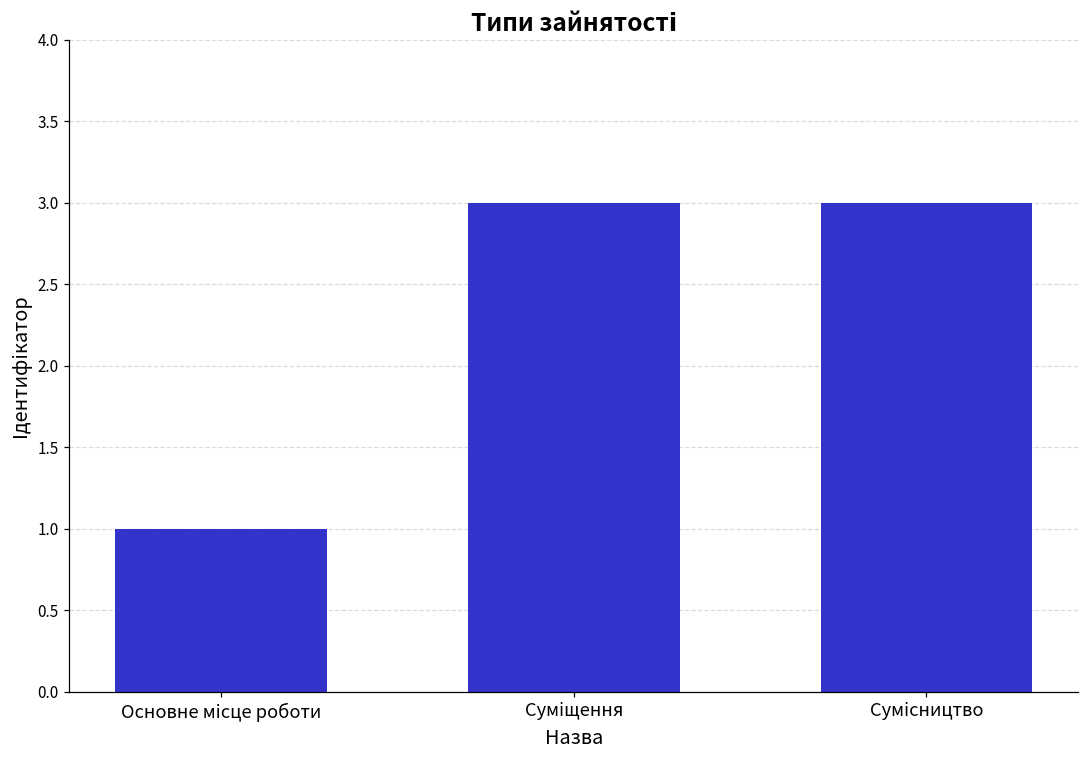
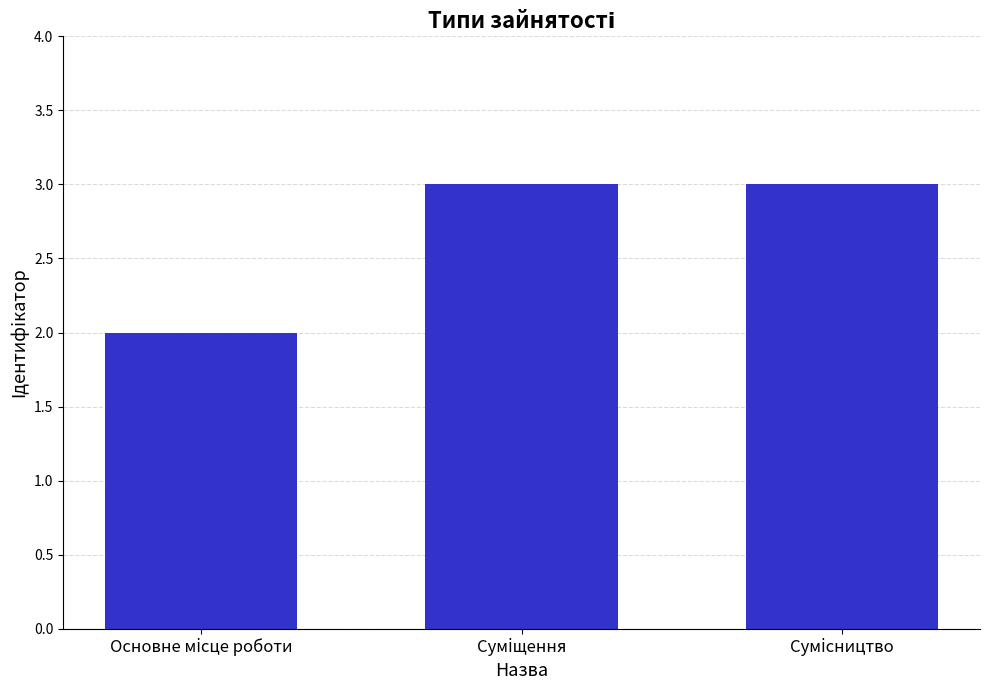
Основне місце роботи: 1 -> 2
